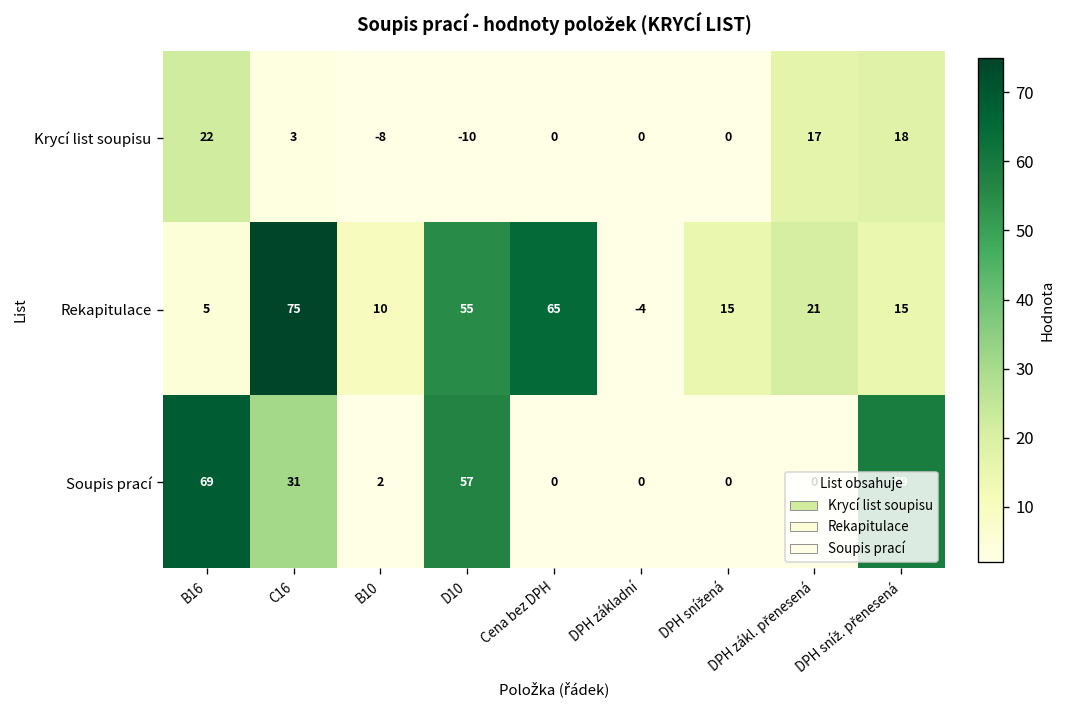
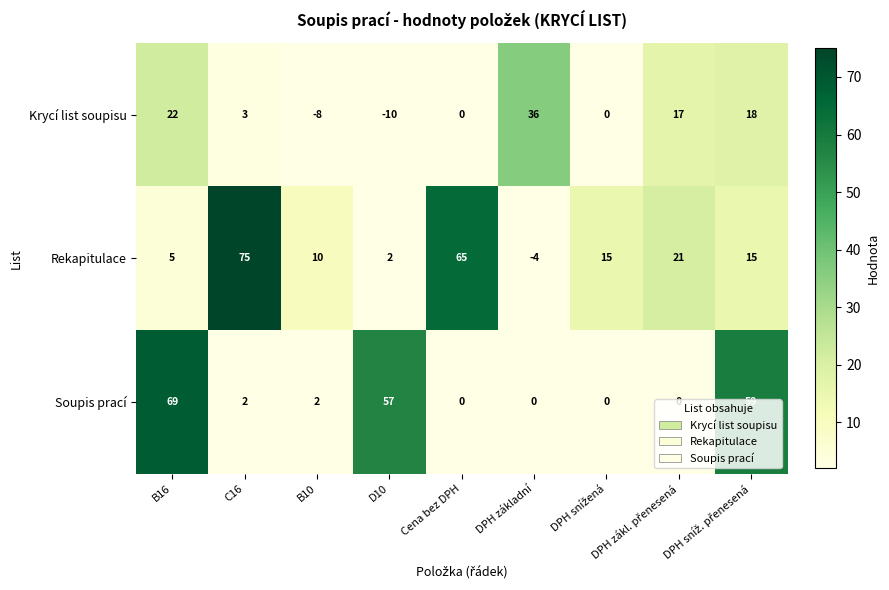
Krycí list soupisu, DPH základní: 0 -> 36
Rekapitulace, D10: 55 -> 2
Soupis prací, C16: 31 -> 2
